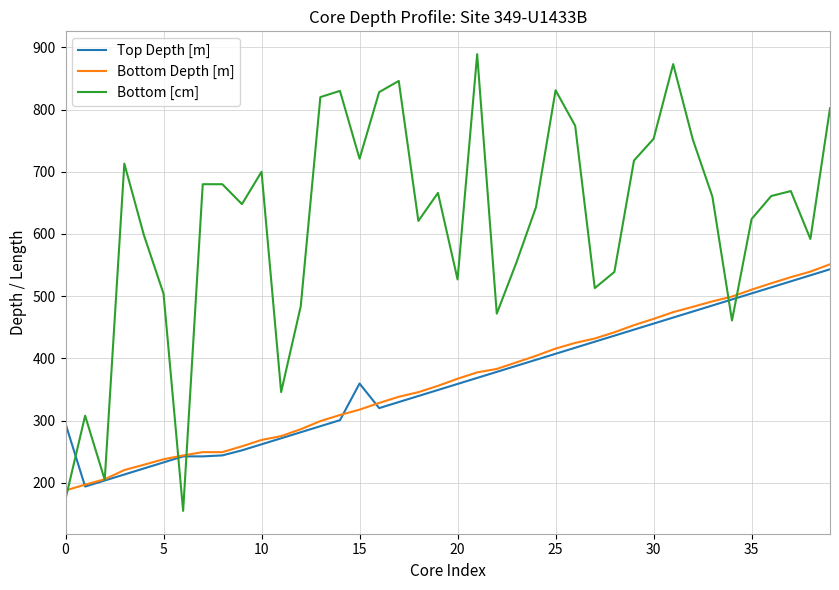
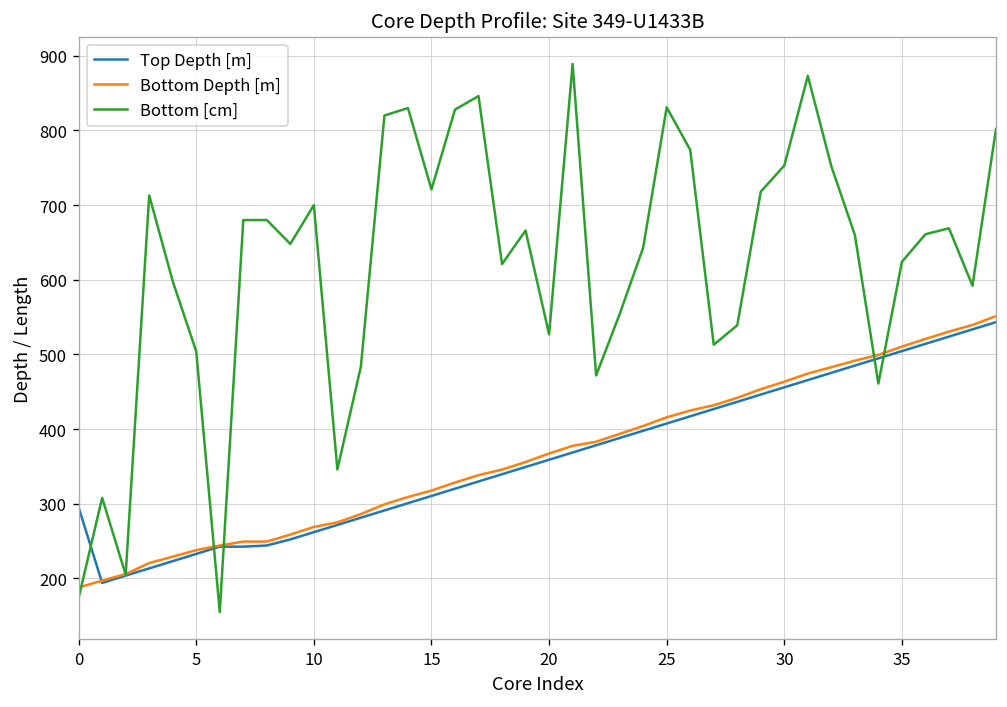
Top Depth [m], 15: 360 -> 310
